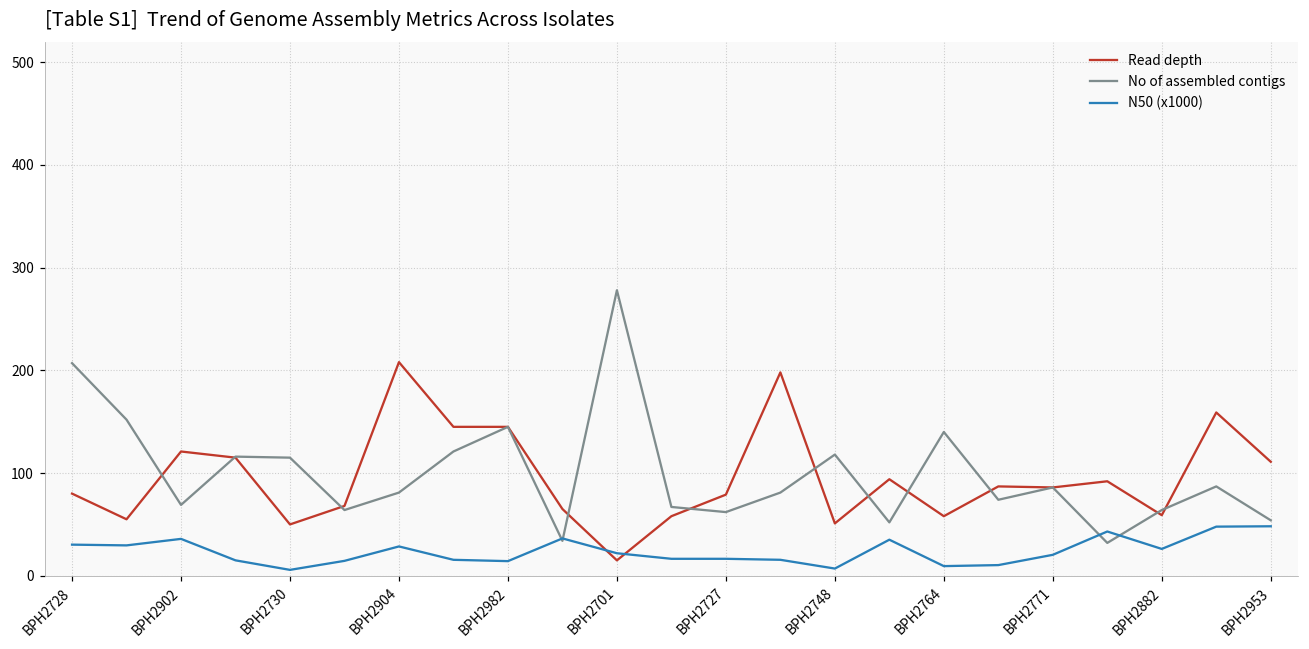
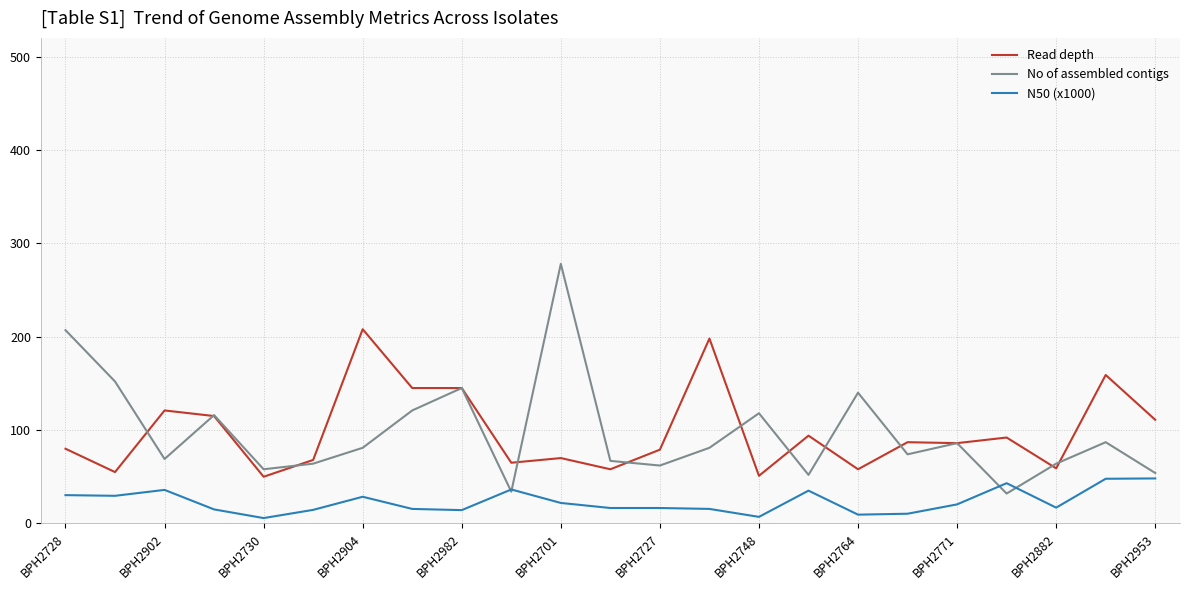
No of assembled contigs, BPH2730: 120 -> 60
Read depth, BPH2701: 20 -> 70
N50 (x1000), BPH2882: 30 -> 20
